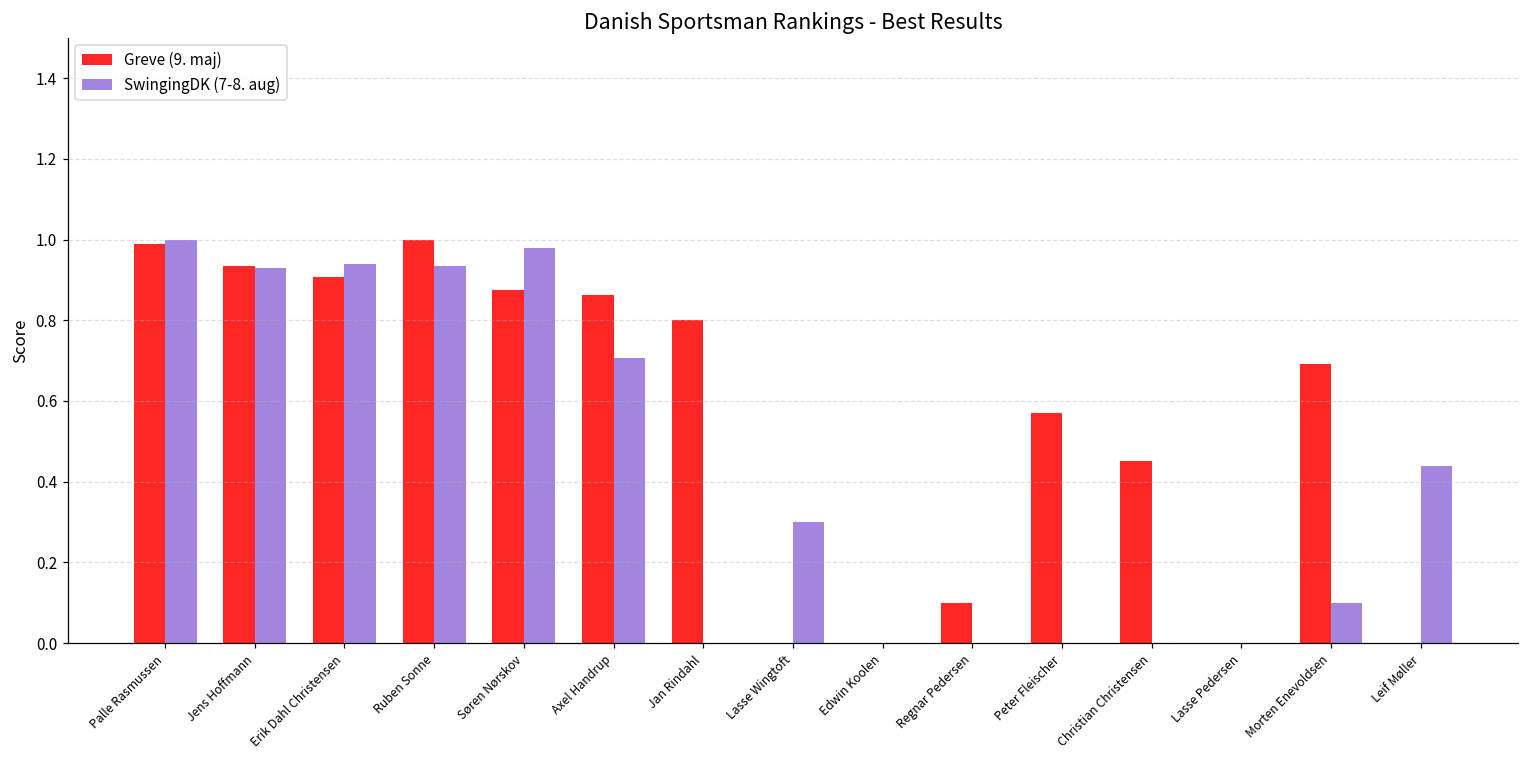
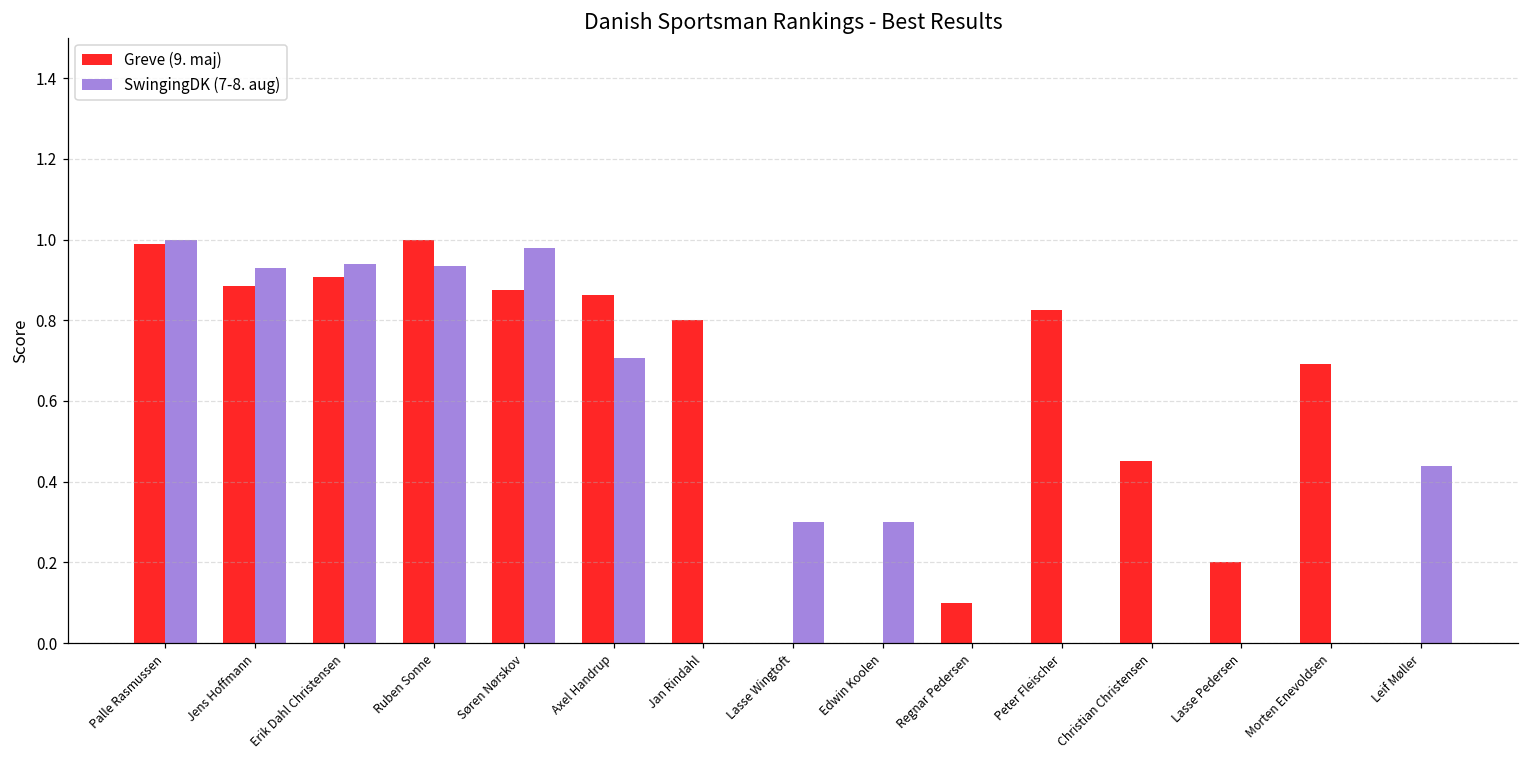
Greve (9. maj), Jens Hoffmann: 0.93 -> 0.89
SwingingDK (7-8. aug), Edwin Koolen: 0.0 -> 0.3
Greve (9. maj), Peter Fleischer: 0.57 -> 0.83
Greve (9. maj), Lasse Pedersen: 0.0 -> 0.2
SwingingDK (7-8. aug), Morten Enevoldsen: 0.1 -> 0.0
